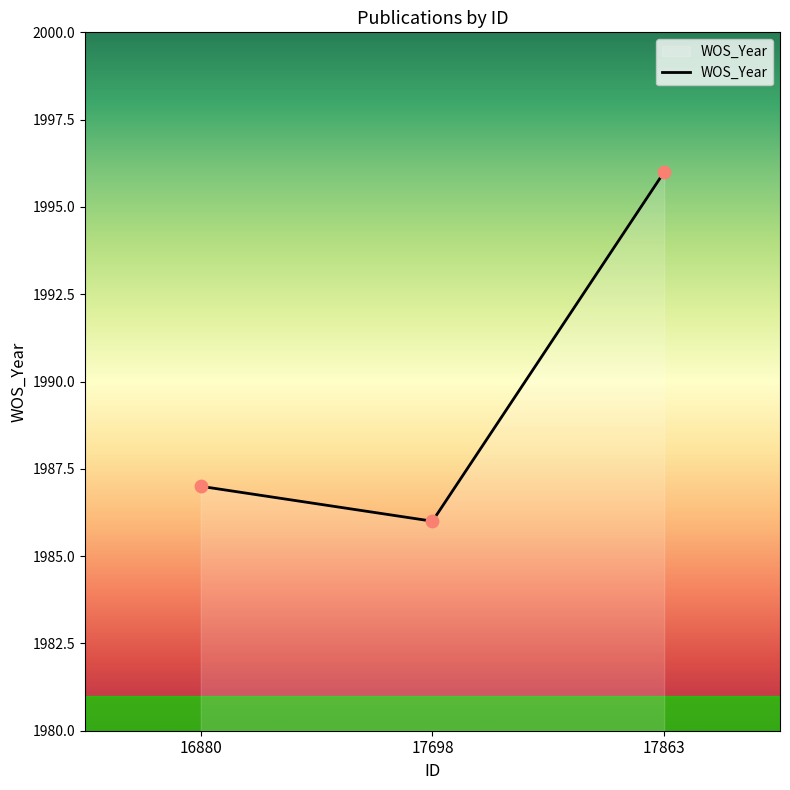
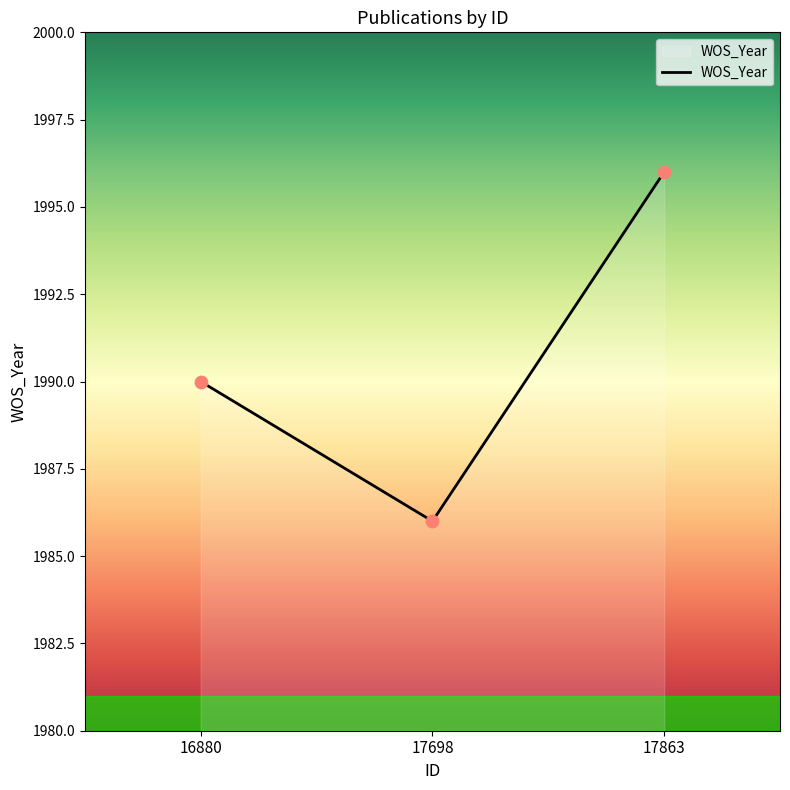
16880: 1987 -> 1990
